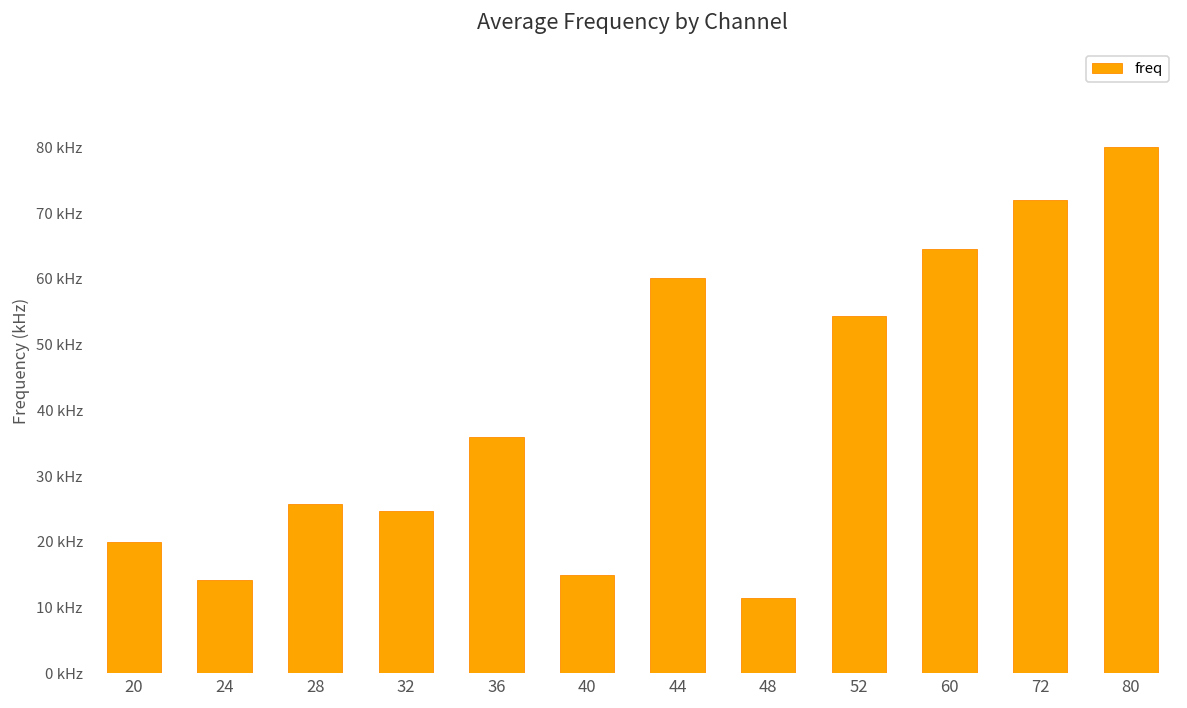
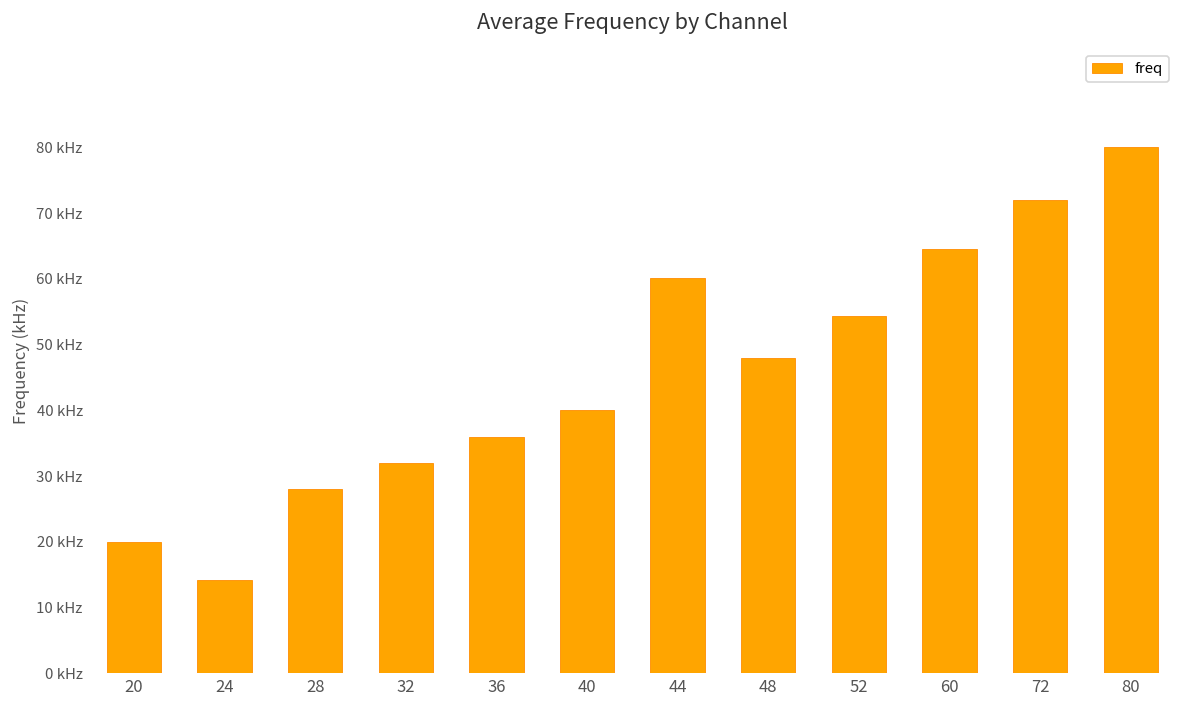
28: 26 kHz -> 28 kHz
32: 25 kHz -> 32 kHz
40: 15 kHz -> 40 kHz
48: 12 kHz -> 48 kHz
